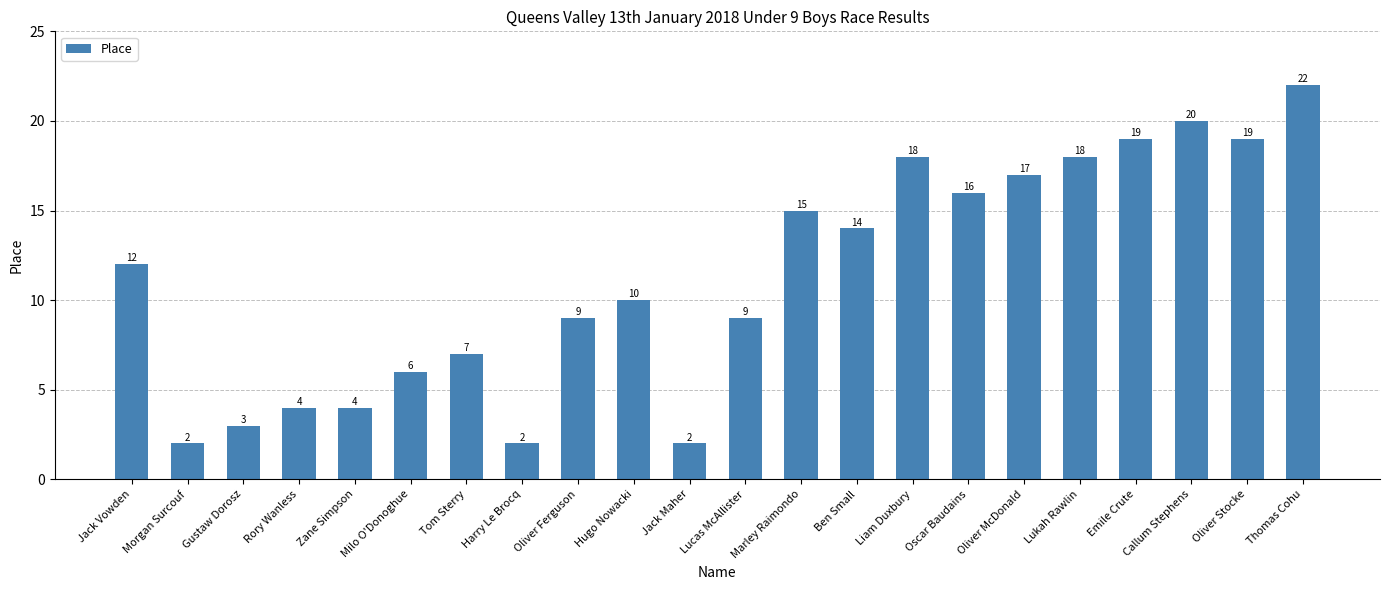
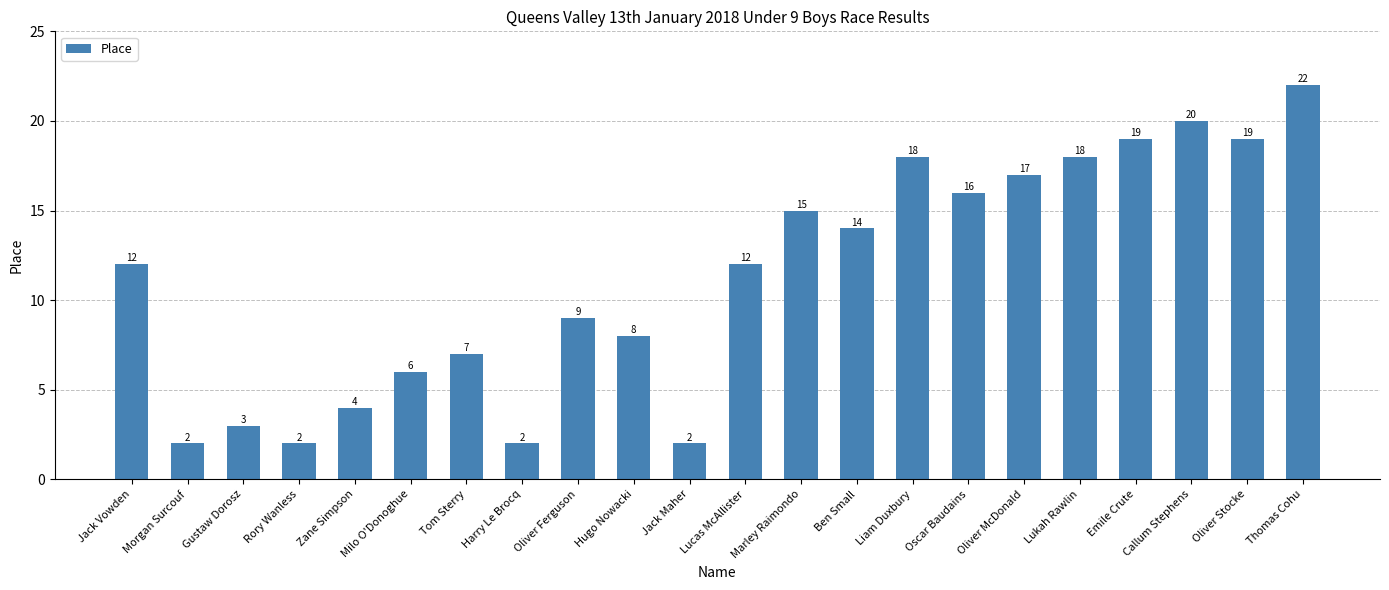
Rory Wanless: 4 -> 2
Hugo Nowacki: 10 -> 8
Lucas McAllister: 9 -> 12
